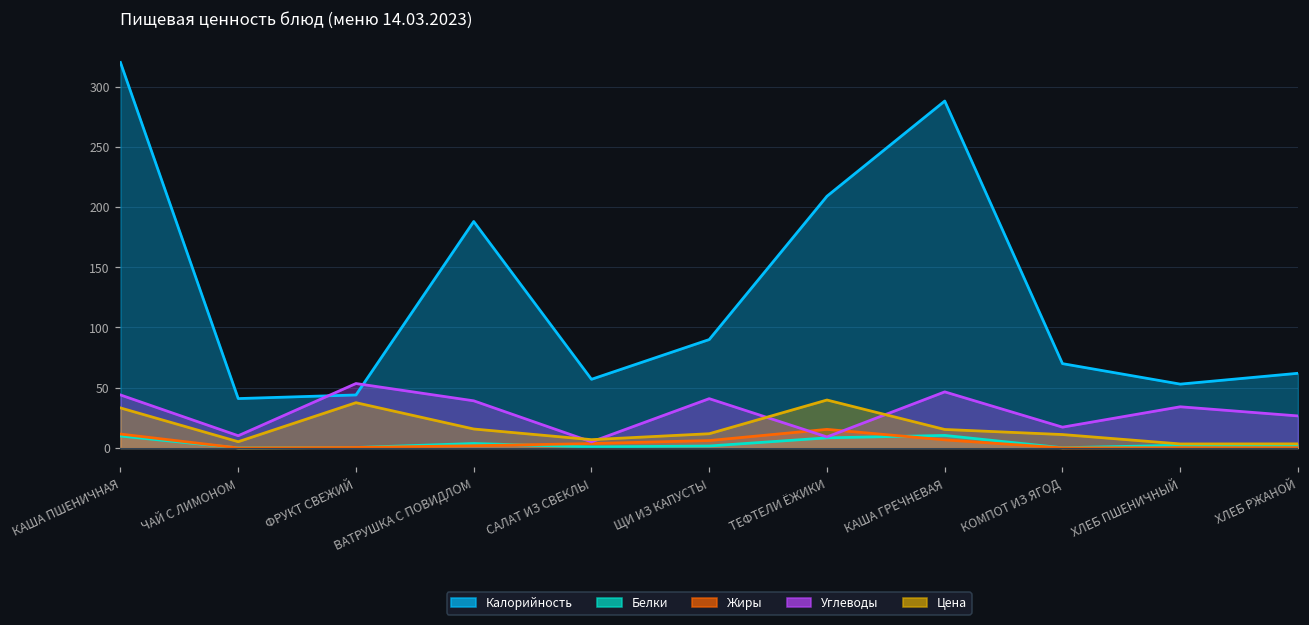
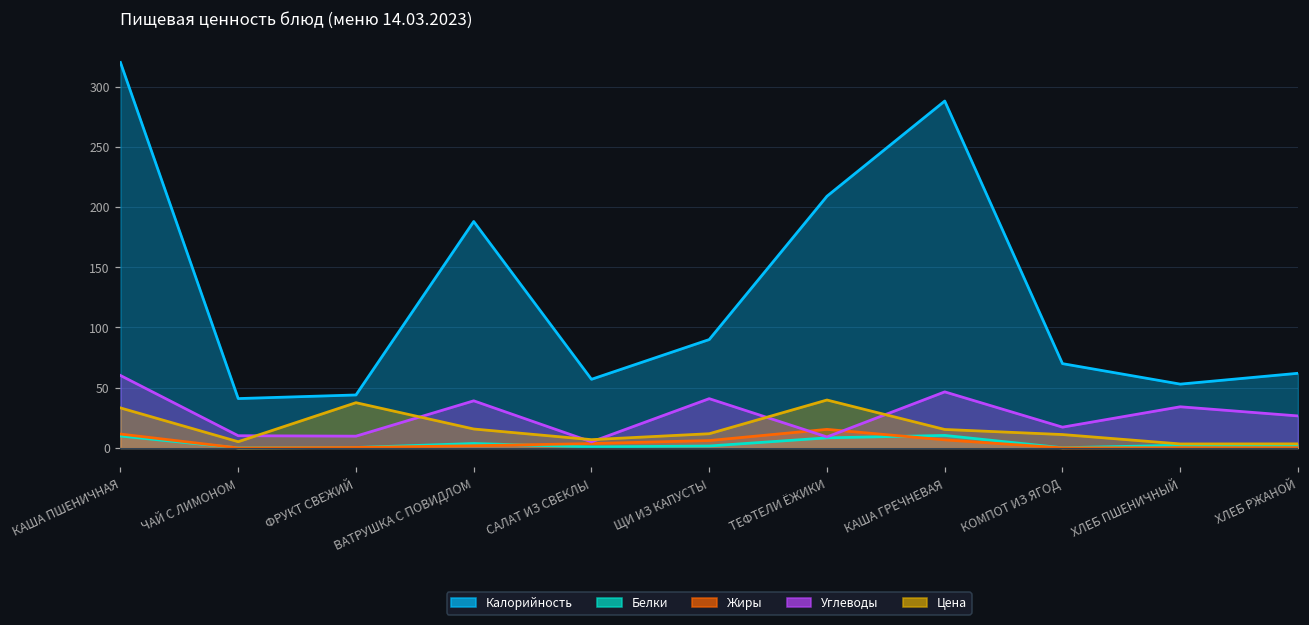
Углеводы, КАША ПШЕНИЧНАЯ: 44 -> 60
Углеводы, ФРУКТ СВЕЖИЙ: 54 -> 10
